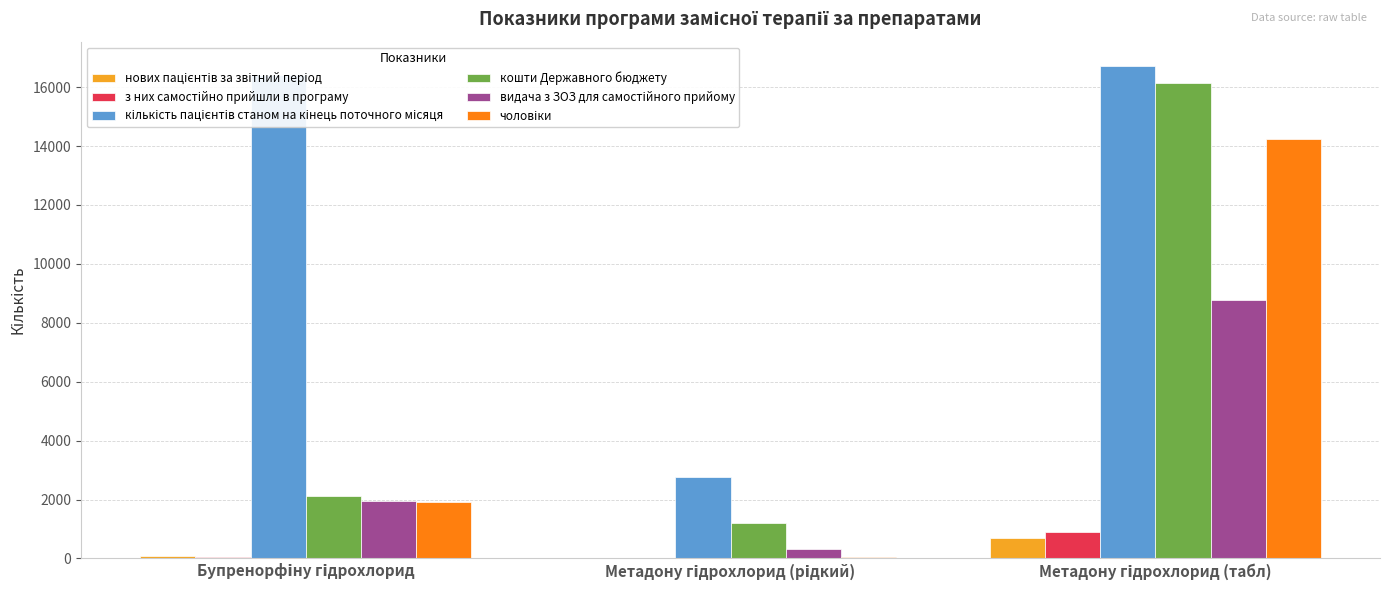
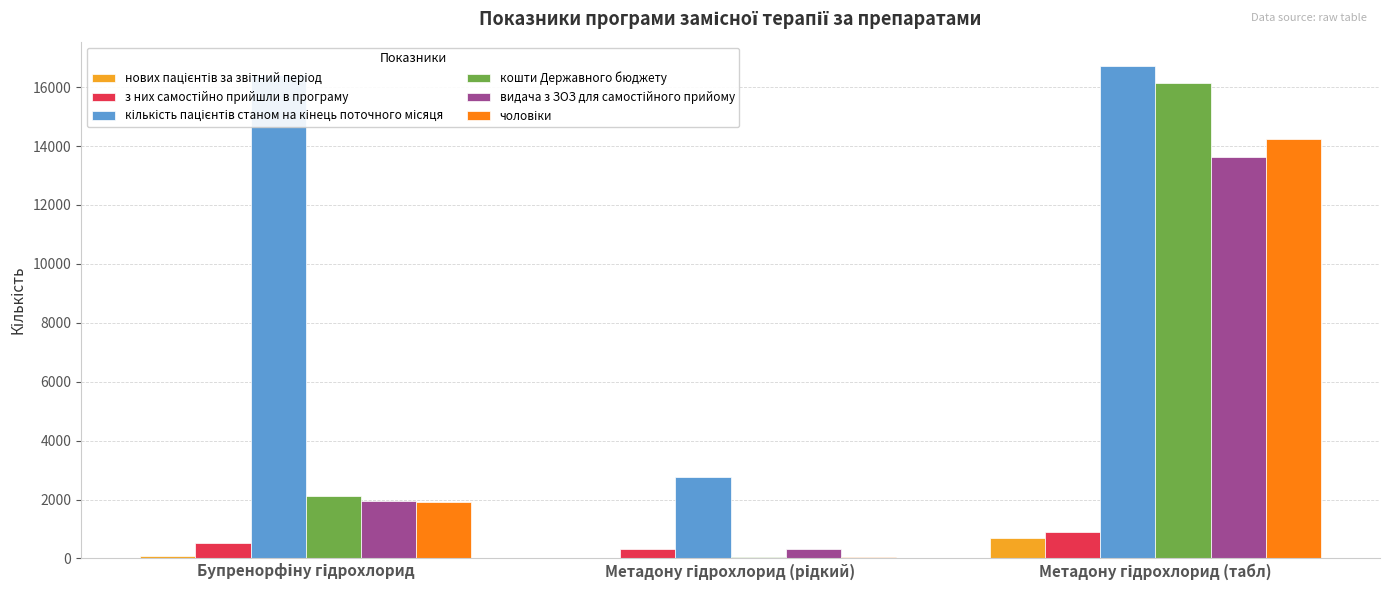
з них самостійно прийшли в програму, Бупренорфіну гідрохлорид: 0 -> 500
з них самостійно прийшли в програму, Метадону гідрохлорид (рідкий): 0 -> 300
кошти Державного бюджету, Метадону гідрохлорид (рідкий): 1200 -> 0
видача з ЗОЗ для самостійного прийому, Метадону гідрохлорид (табл): 8800 -> 13600
